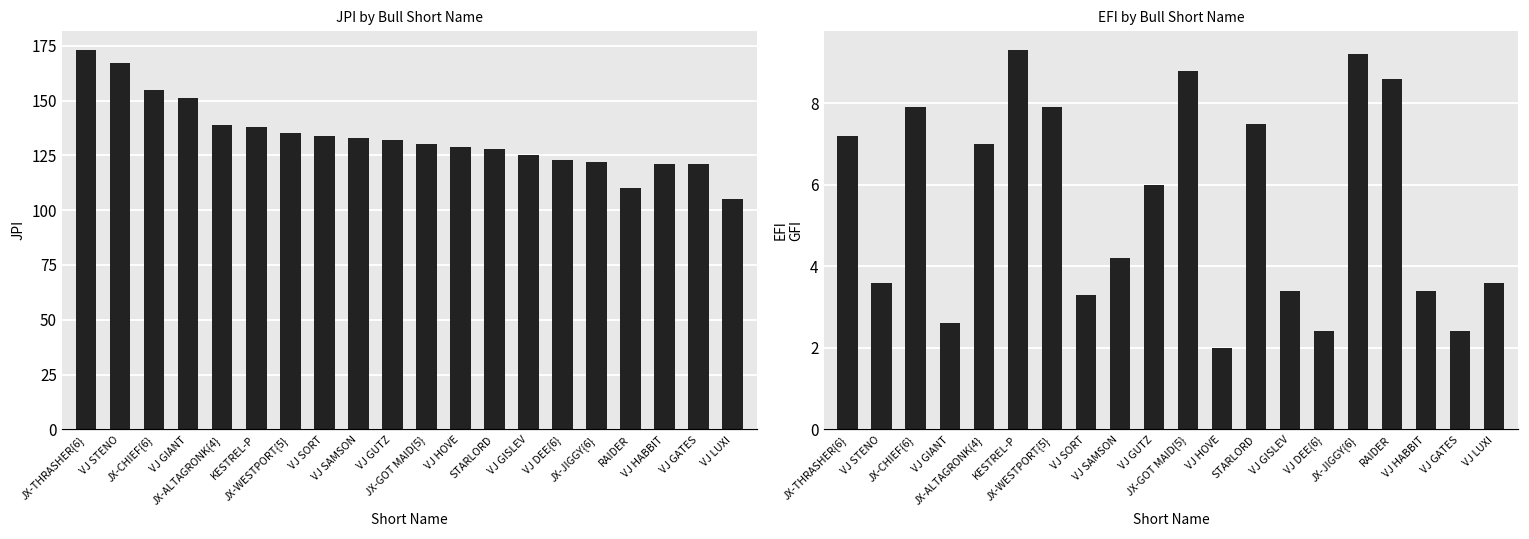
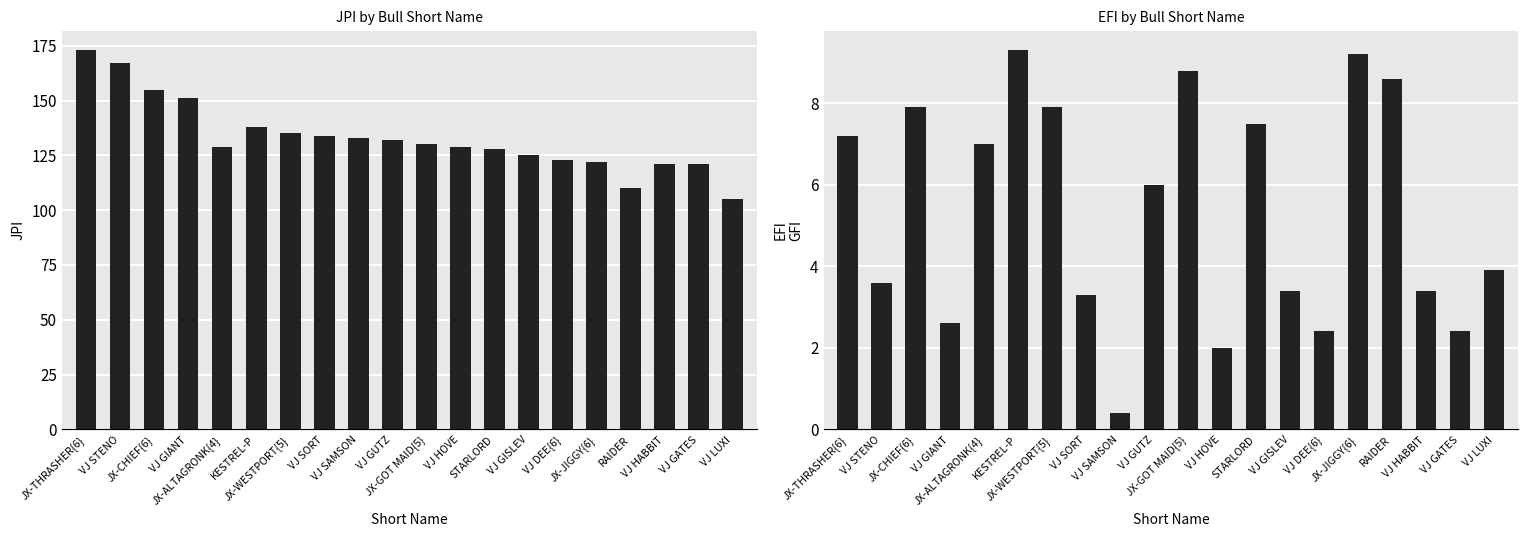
JPI by Bull Short Name, JX-ALTAGRONK{4}: 139 -> 129
EFI by Bull Short Name, VJ SAMSON: 4.2 -> 0.4
EFI by Bull Short Name, VJ LUXI: 3.6 -> 3.9
